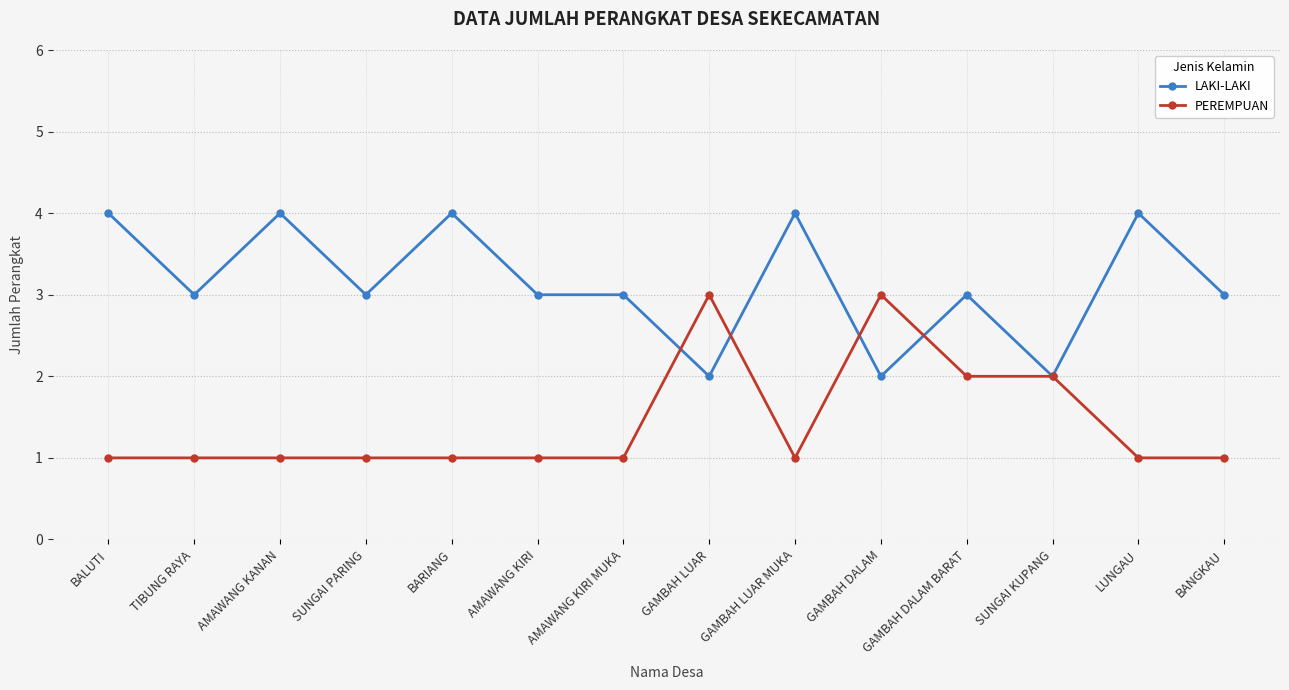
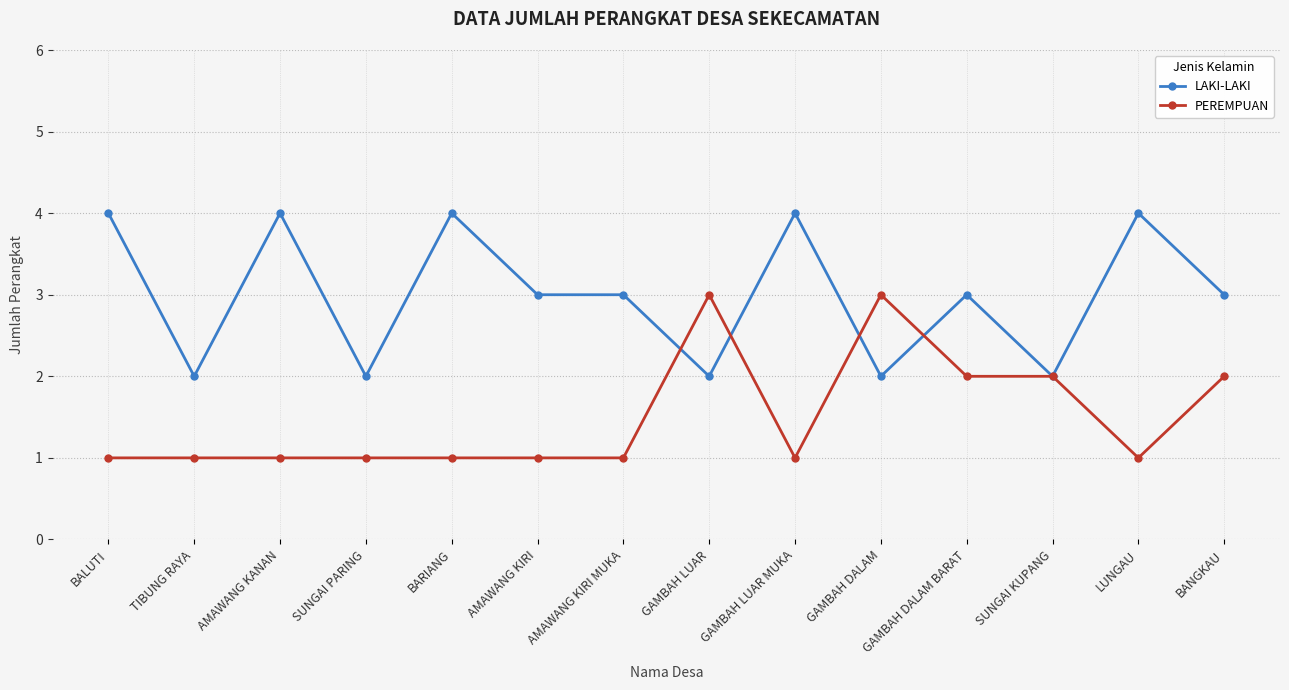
LAKI-LAKI, TIBUNG RAYA: 3 -> 2
LAKI-LAKI, SUNGAI PARING: 3 -> 2
PEREMPUAN, BANGKAU: 1 -> 2
